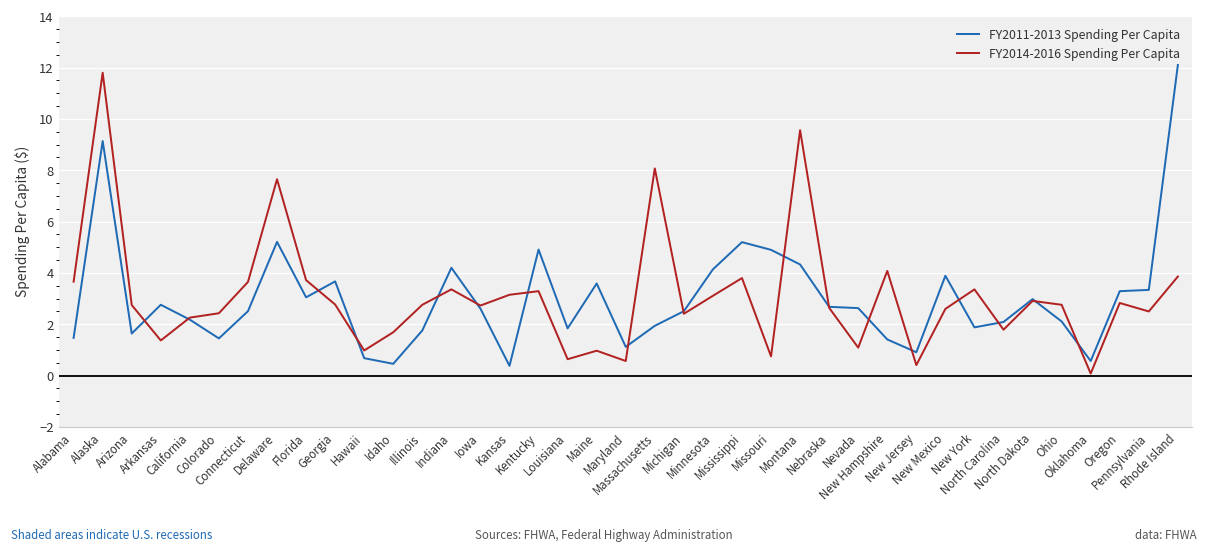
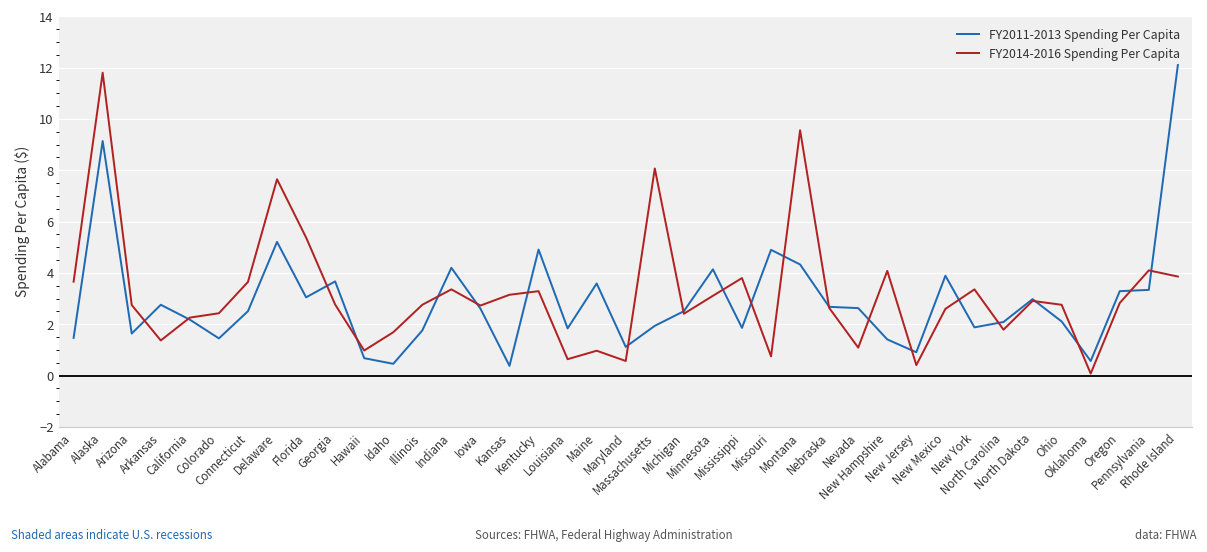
FY2014-2016 Spending Per Capita, Florida: 3.7 -> 5.4
FY2011-2013 Spending Per Capita, Mississippi: 5.2 -> 1.9
FY2014-2016 Spending Per Capita, Pennsylvania: 2.5 -> 4.1
